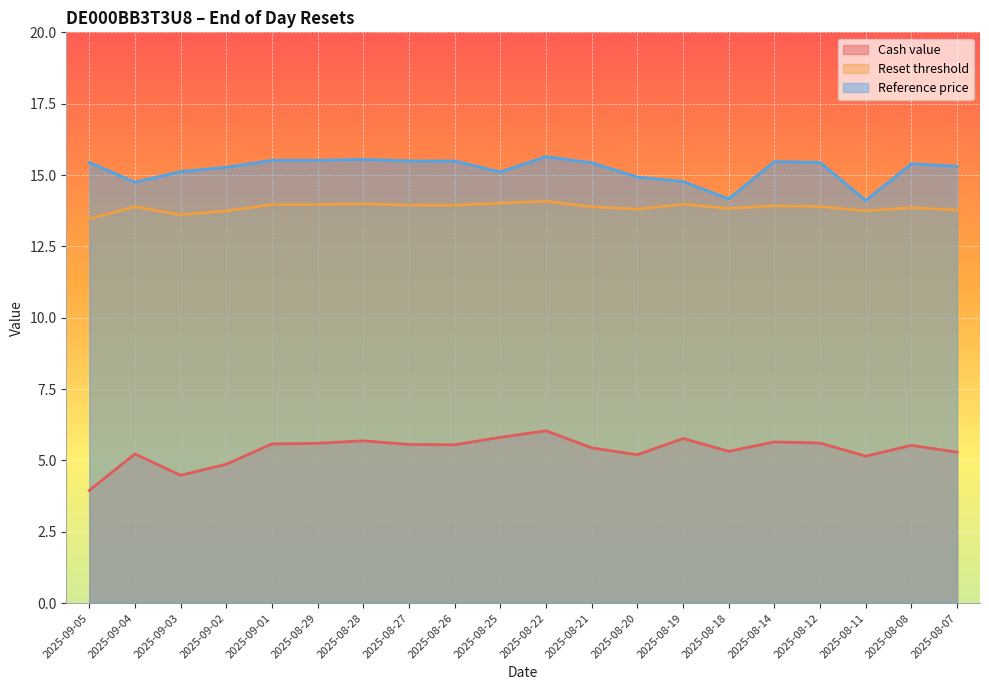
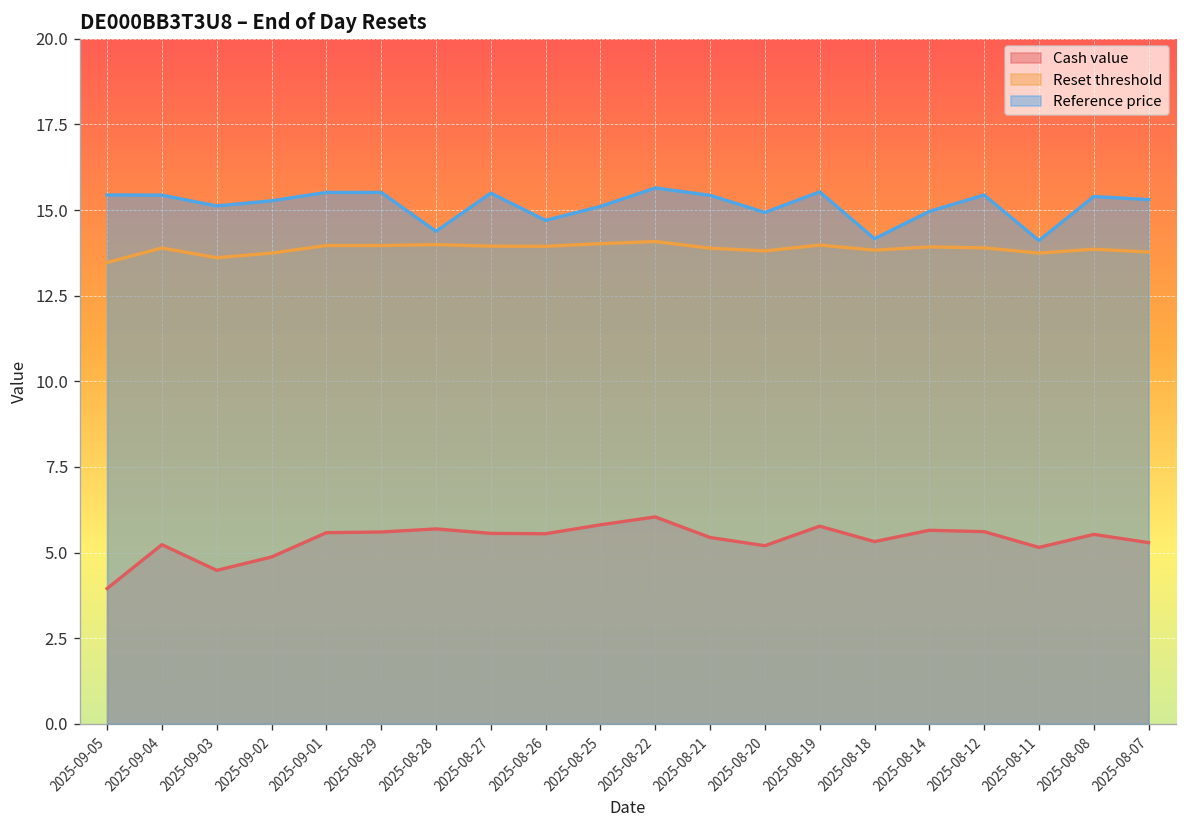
Reference price, 2025-09-04: 14.7 -> 15.4
Reference price, 2025-08-28: 15.5 -> 14.4
Reference price, 2025-08-26: 15.5 -> 14.7
Reference price, 2025-08-19: 14.8 -> 15.5
Reference price, 2025-08-14: 15.5 -> 15.0
